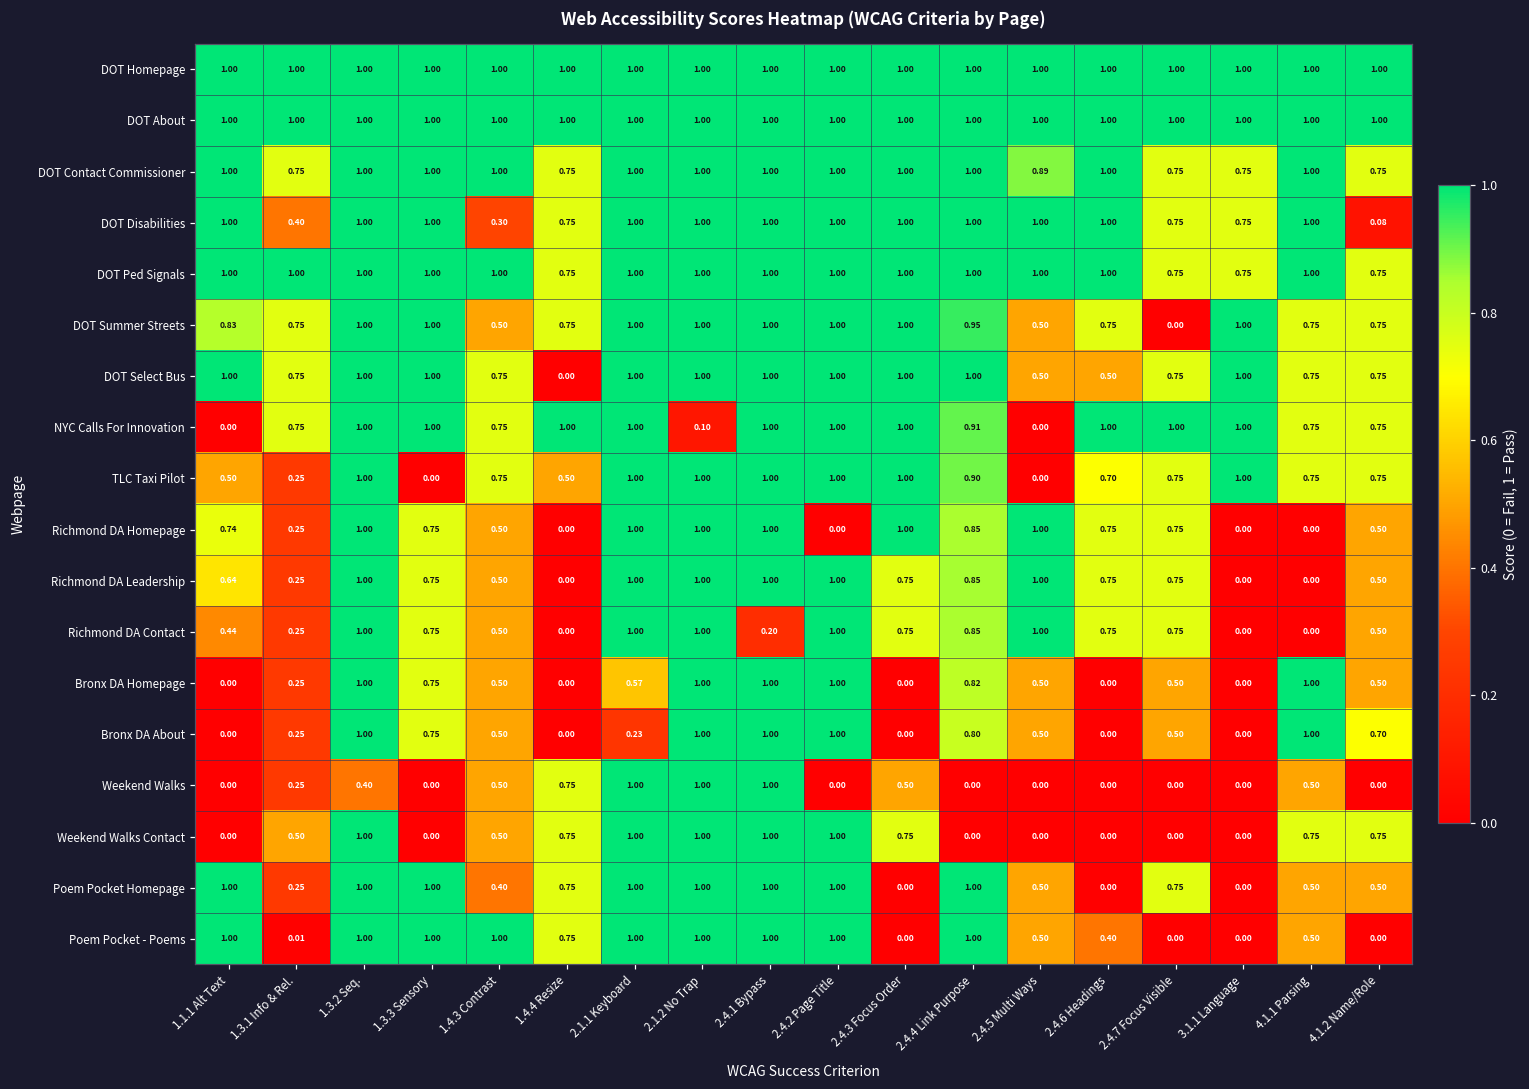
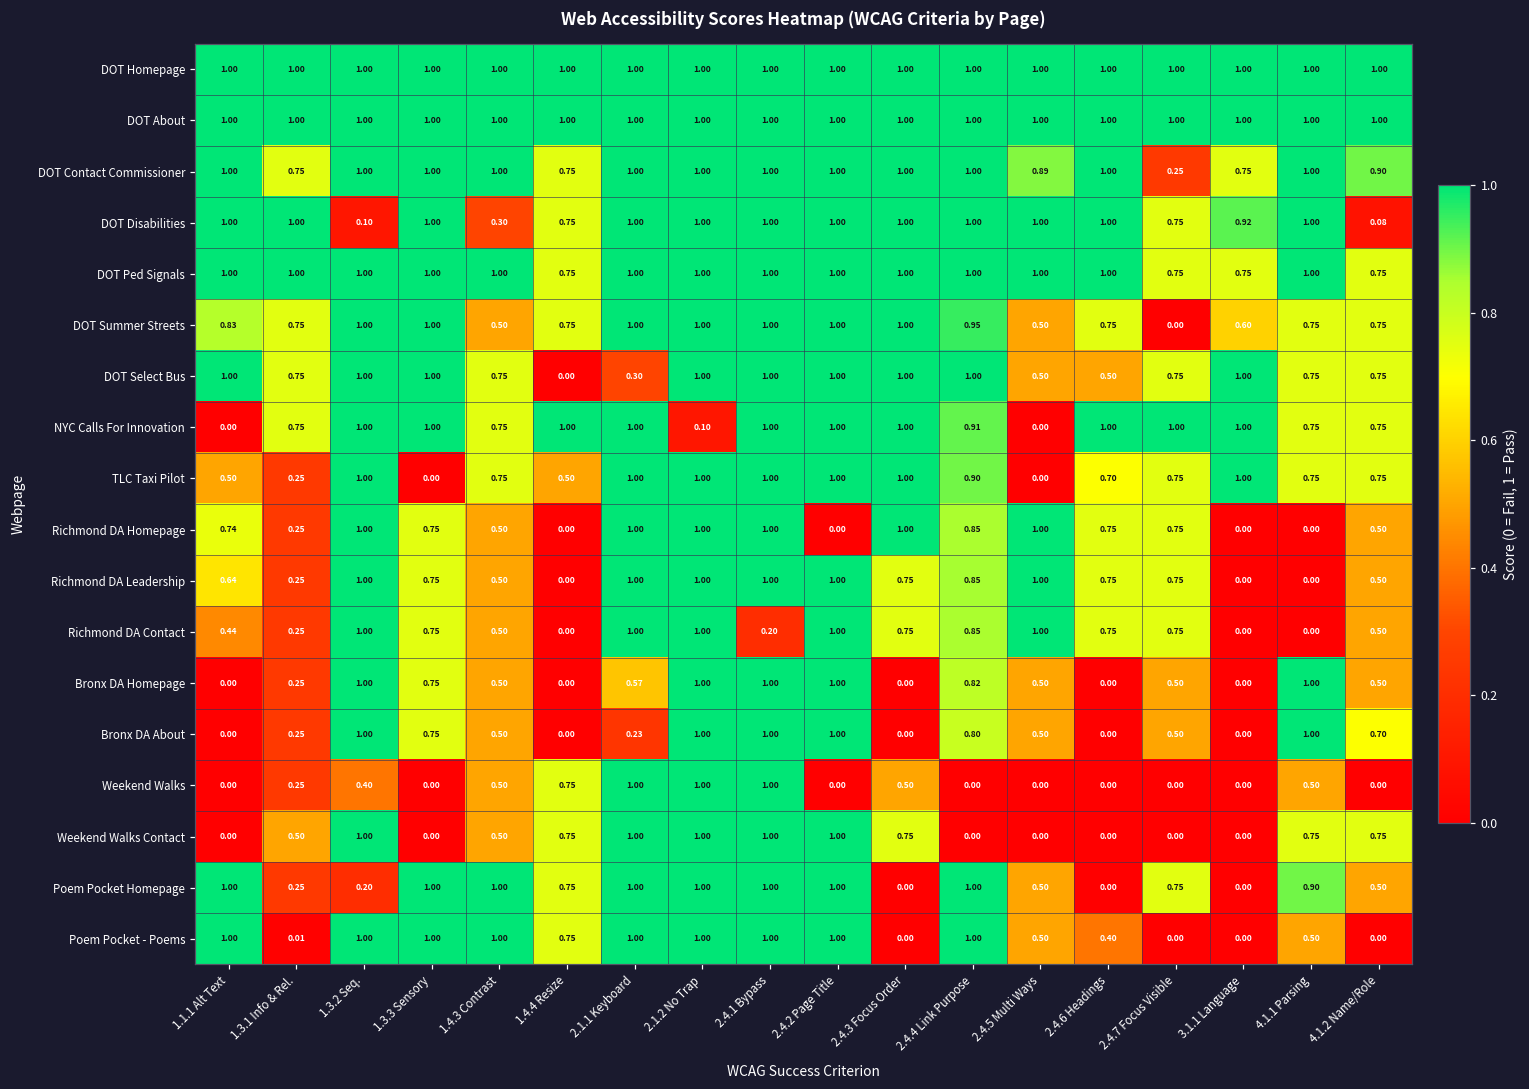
DOT Contact Commissioner, 2.4.7 Focus Visible: 0.75 -> 0.25
DOT Contact Commissioner, 4.1.2 Name/Role: 0.75 -> 0.90
DOT Disabilities, 1.3.1 Info & Rel.: 0.40 -> 1.00
DOT Disabilities, 1.3.2 Seq.: 1.00 -> 0.10
DOT Disabilities, 3.1.1 Language: 0.75 -> 0.92
DOT Summer Streets, 3.1.1 Language: 1.00 -> 0.60
DOT Select Bus, 2.1.1 Keyboard: 1.00 -> 0.30
Poem Pocket Homepage, 1.3.2 Seq.: 1.00 -> 0.20
Poem Pocket Homepage, 1.4.3 Contrast: 0.40 -> 1.00
Poem Pocket Homepage, 4.1.1 Parsing: 0.50 -> 0.90
